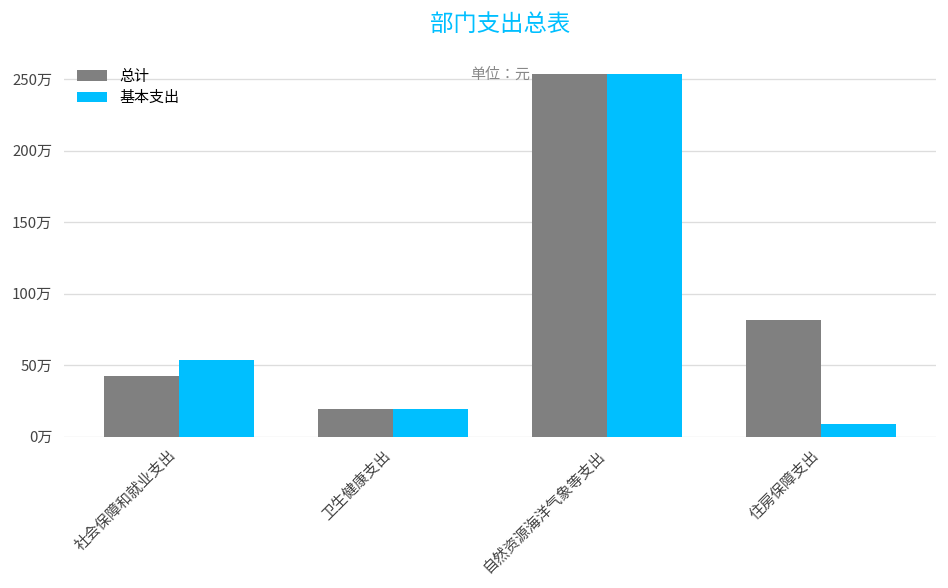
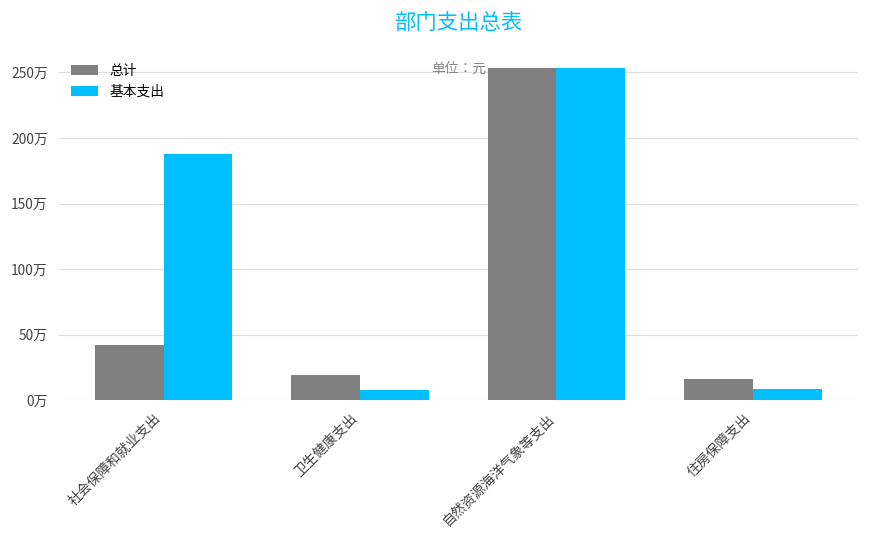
基本支出, 社会保障和就业支出: 53万 -> 188万
基本支出, 卫生健康支出: 19万 -> 8万
总计, 住房保障支出: 82万 -> 16万
